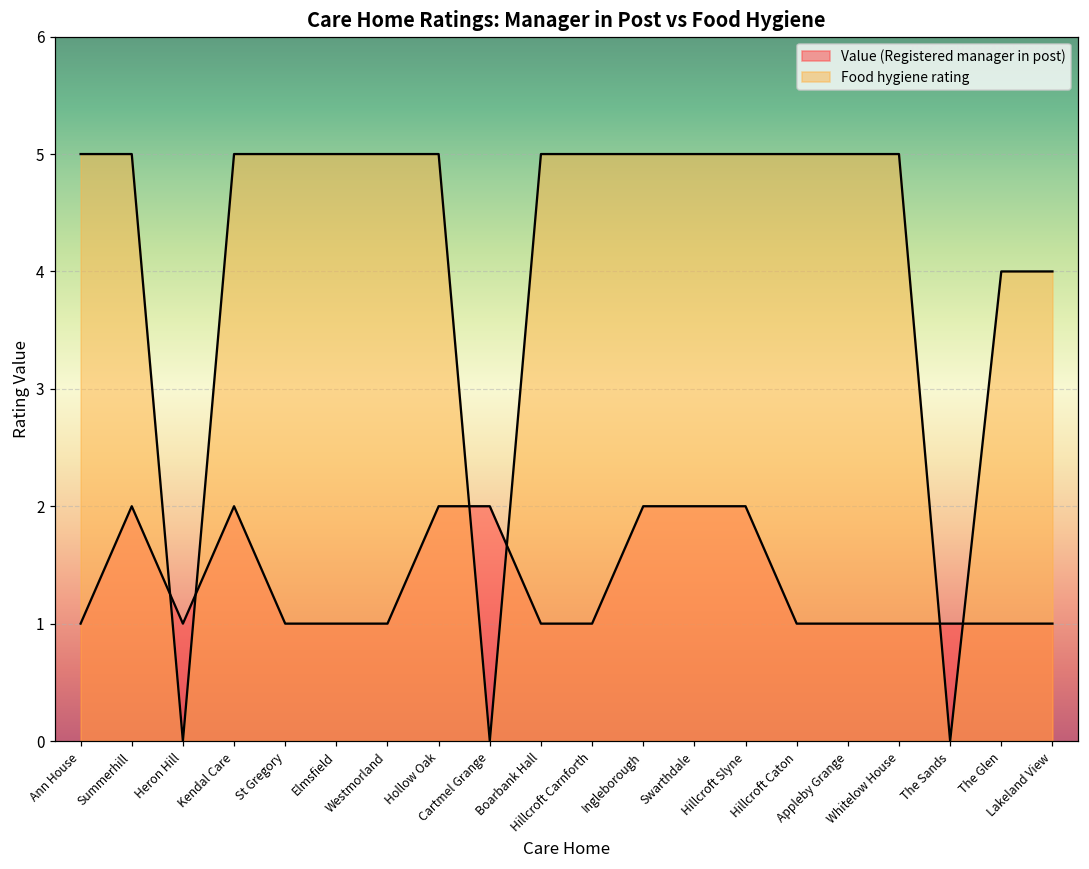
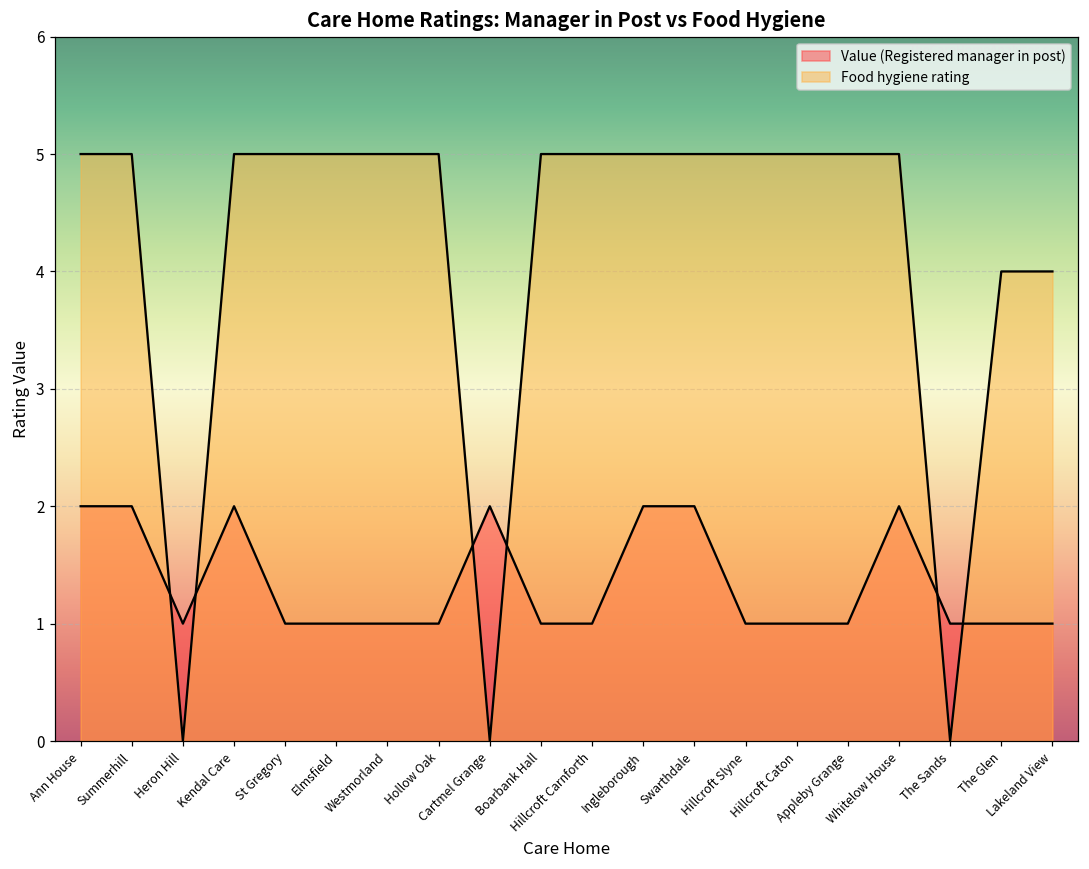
Value (Registered manager in post), Ann House: 1 -> 2
Value (Registered manager in post), Hollow Oak: 2 -> 1
Value (Registered manager in post), Hillcroft Slyne: 2 -> 1
Value (Registered manager in post), Whitelow House: 1 -> 2
